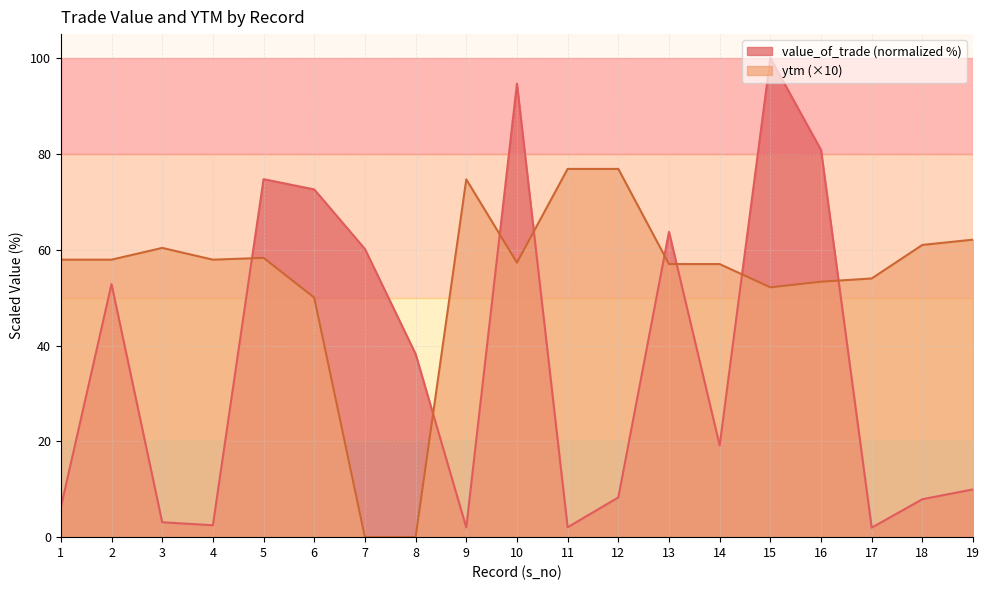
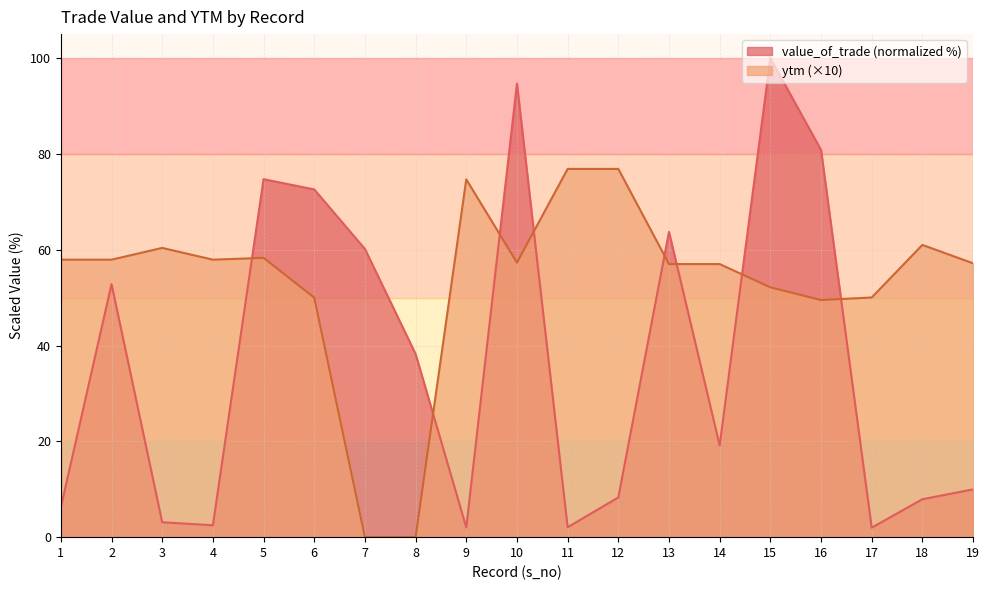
ytm (×10), 16: 53 -> 49
ytm (×10), 17: 54 -> 50
ytm (×10), 19: 62 -> 57
